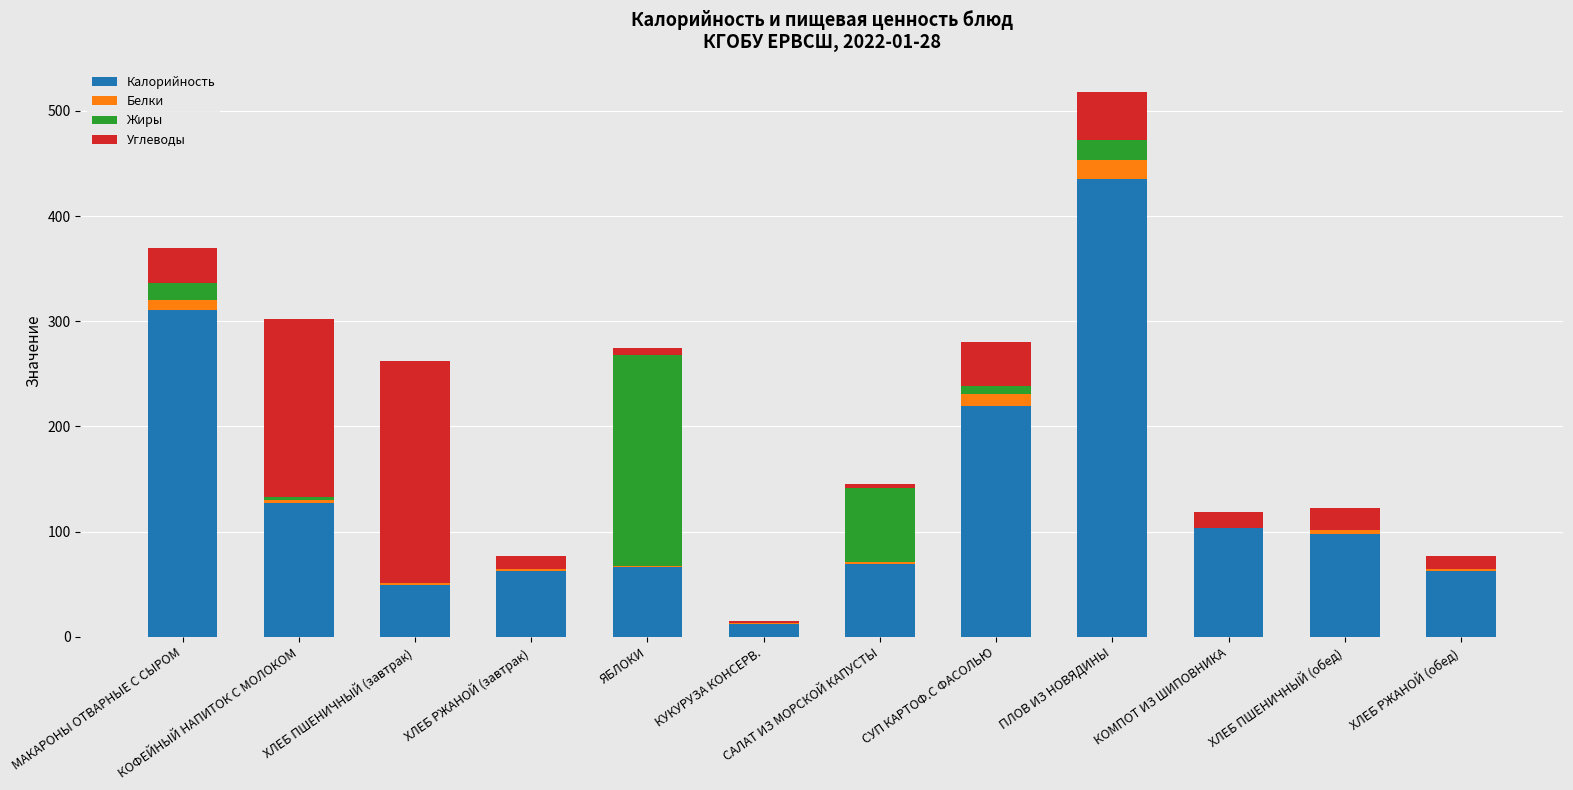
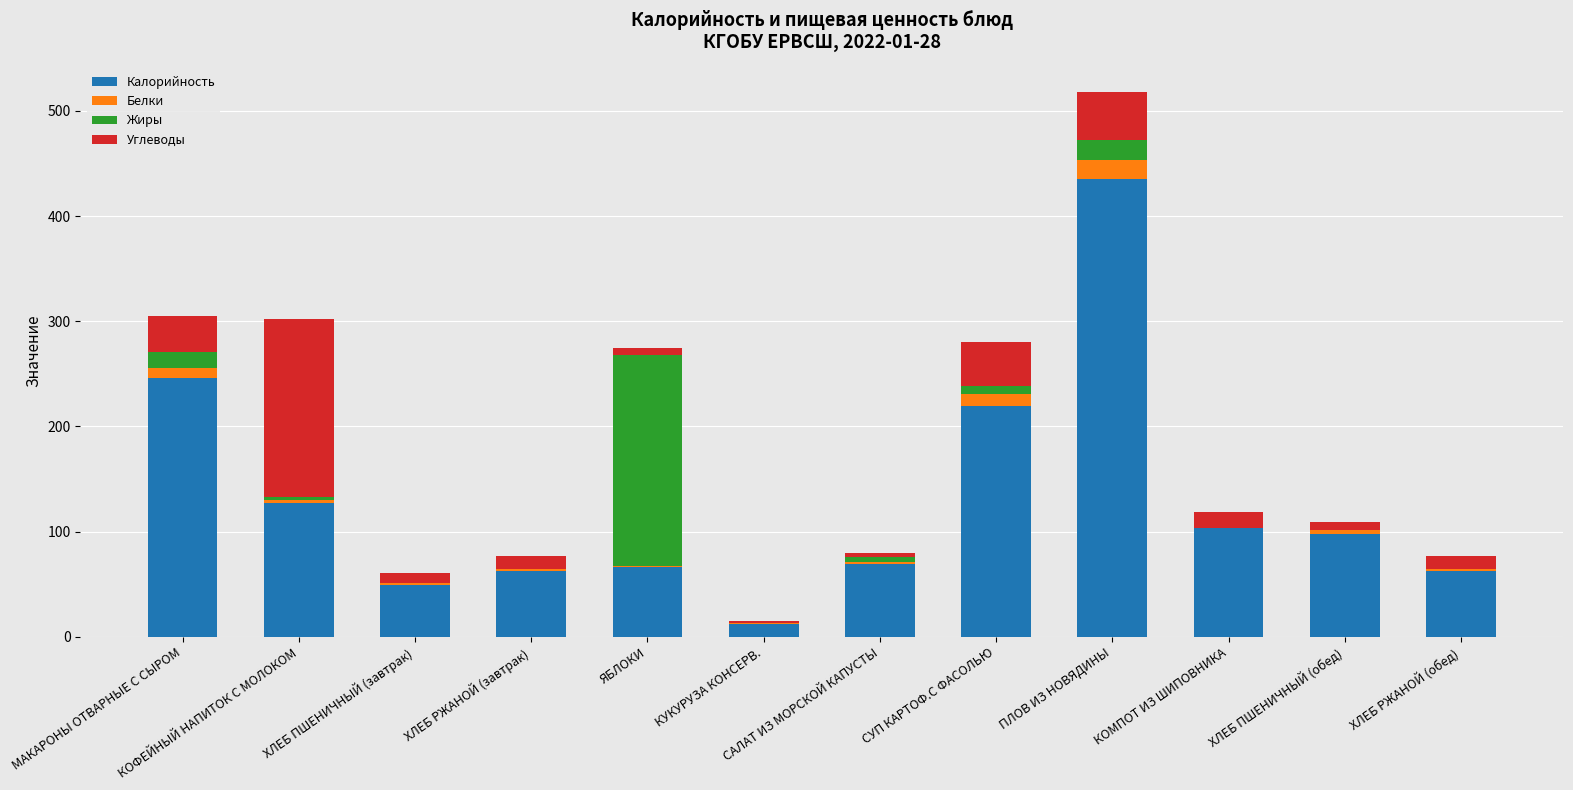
Калорийность, МАКАРОНЫ ОТВАРНЫЕ С СЫРОМ: 311 -> 246
Углеводы, ХЛЕБ ПШЕНИЧНЫЙ (завтрак): 211 -> 10
Жиры, САЛАТ ИЗ МОРСКОЙ КАПУСТЫ: 70 -> 5
Углеводы, ХЛЕБ ПШЕНИЧНЫЙ (обед): 21 -> 8
